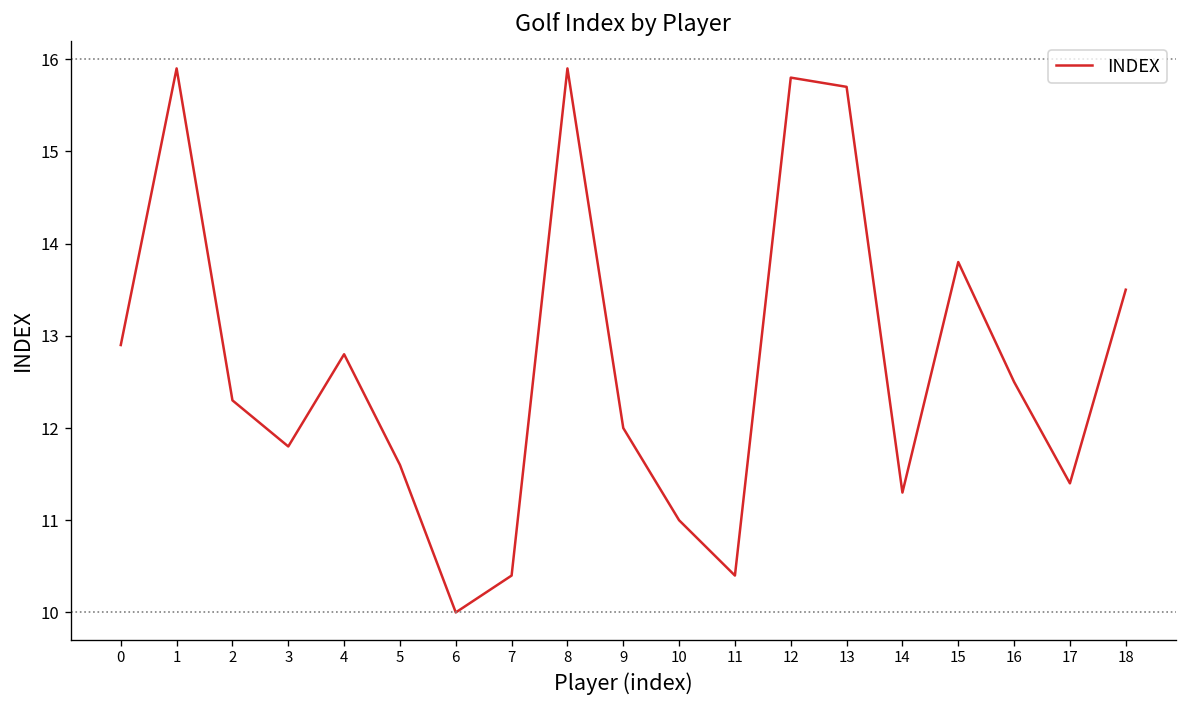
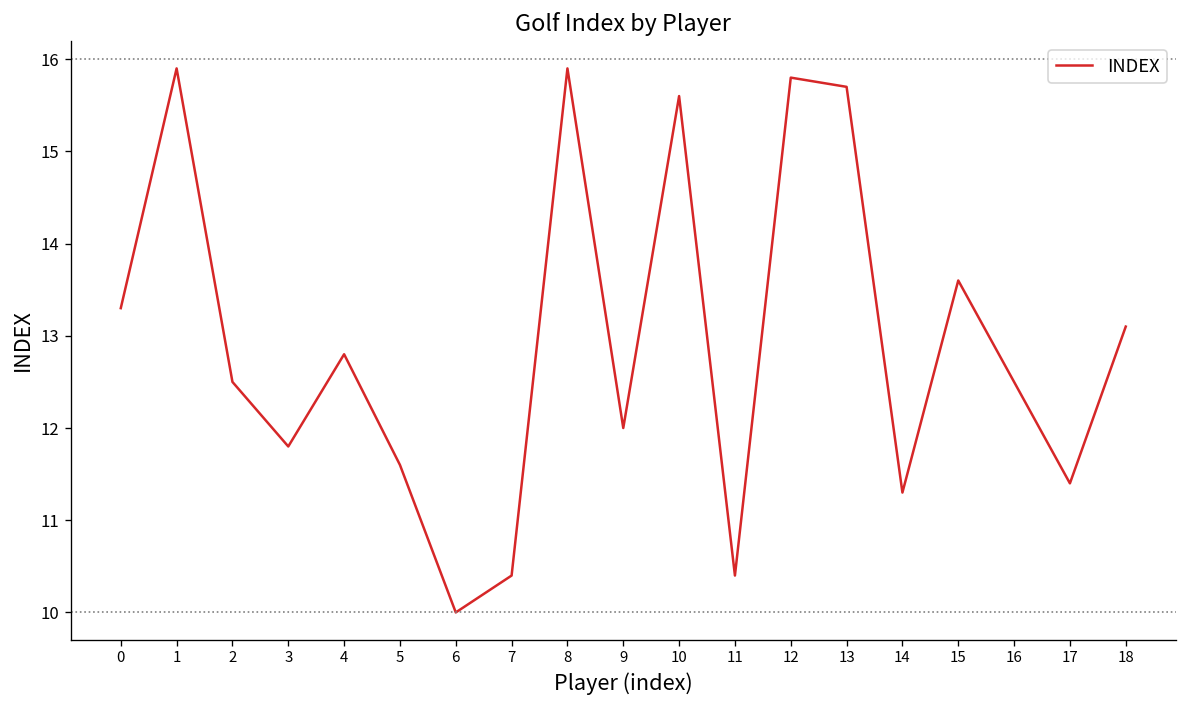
0: 12.9 -> 13.3
2: 12.3 -> 12.5
10: 11.0 -> 15.6
15: 13.8 -> 13.6
18: 13.5 -> 13.1
